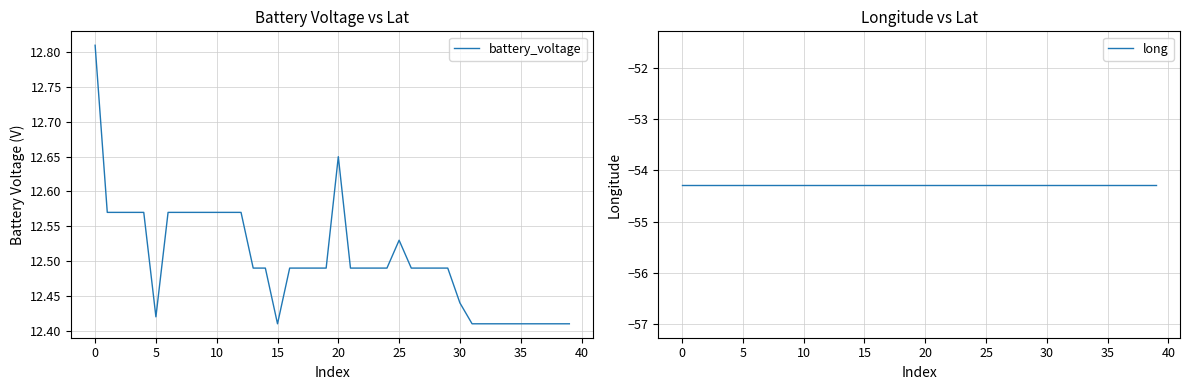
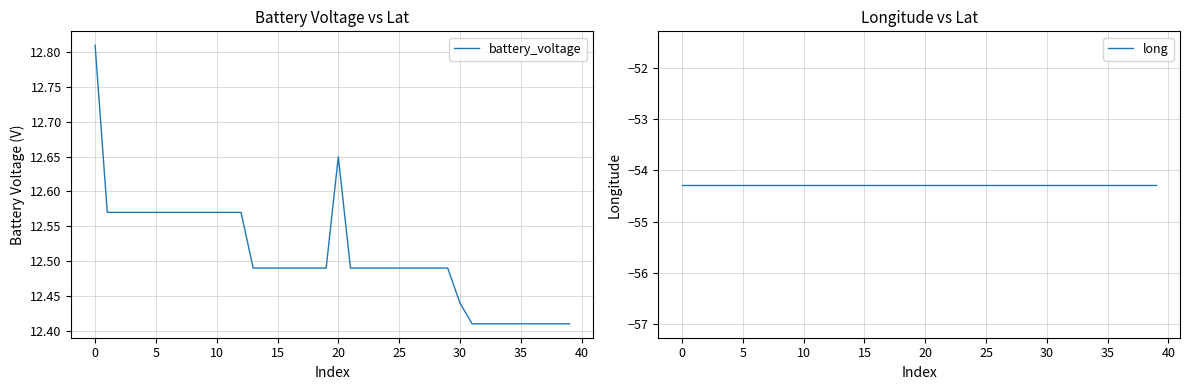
Battery Voltage vs Lat, 5: 12.42 -> 12.57
Battery Voltage vs Lat, 15: 12.41 -> 12.49
Battery Voltage vs Lat, 25: 12.53 -> 12.49
